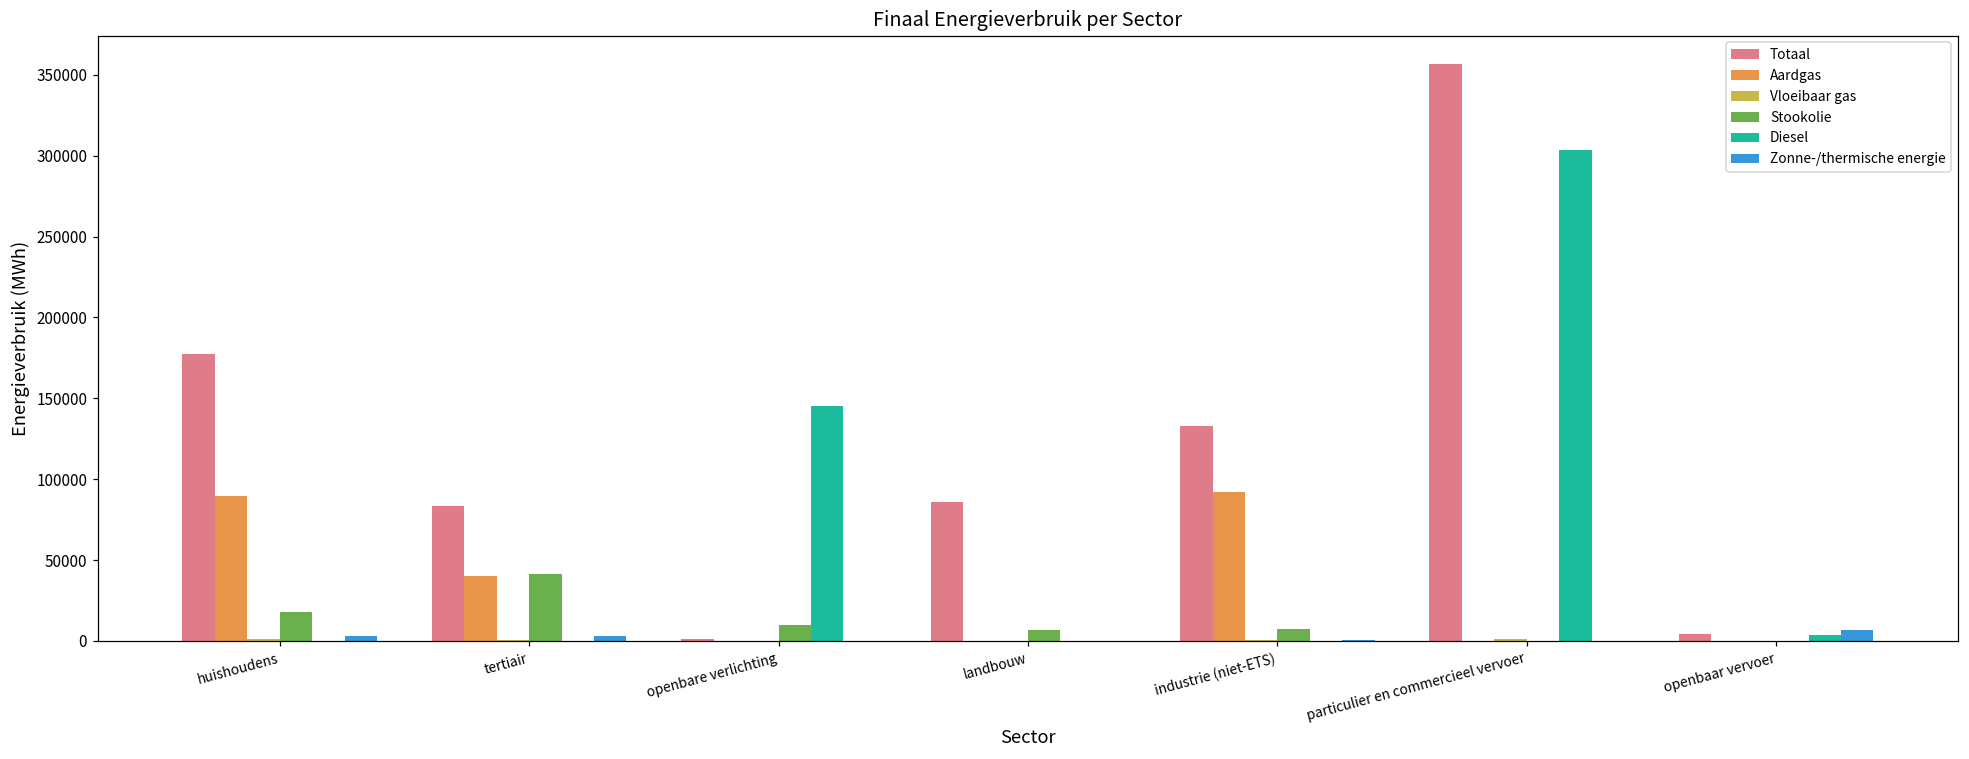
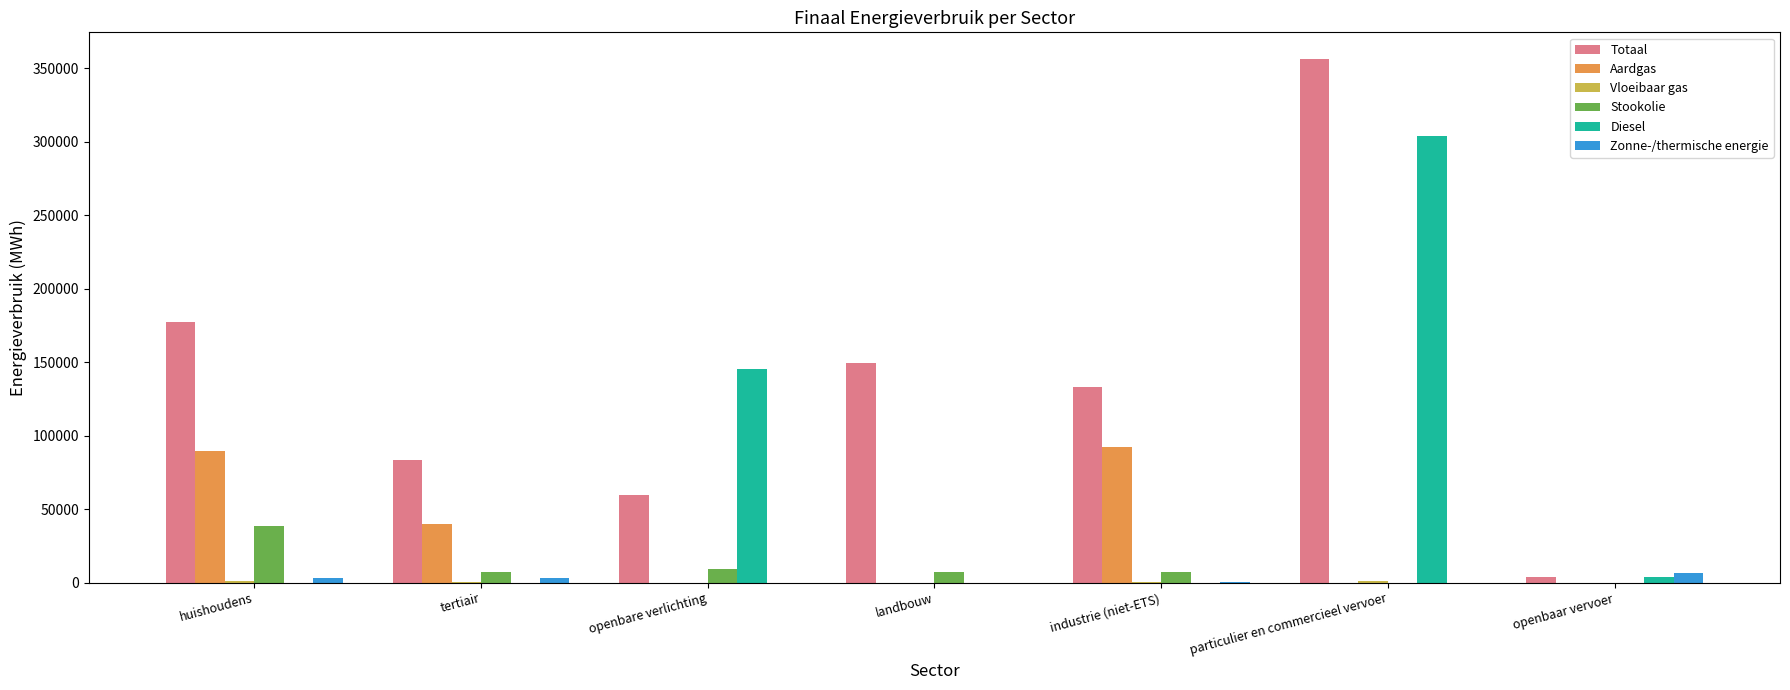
Stookolie, huishoudens: 18000 -> 38000
Stookolie, tertiair: 42000 -> 7000
Totaal, openbare verlichting: 1000 -> 59000
Totaal, landbouw: 86000 -> 149000
